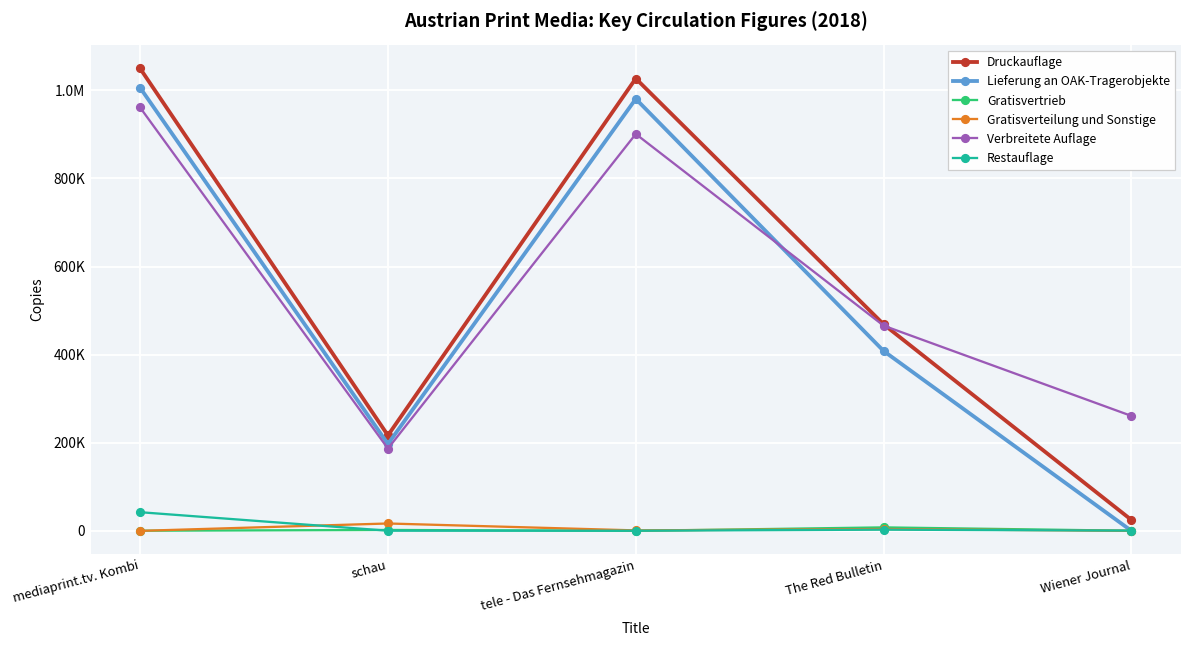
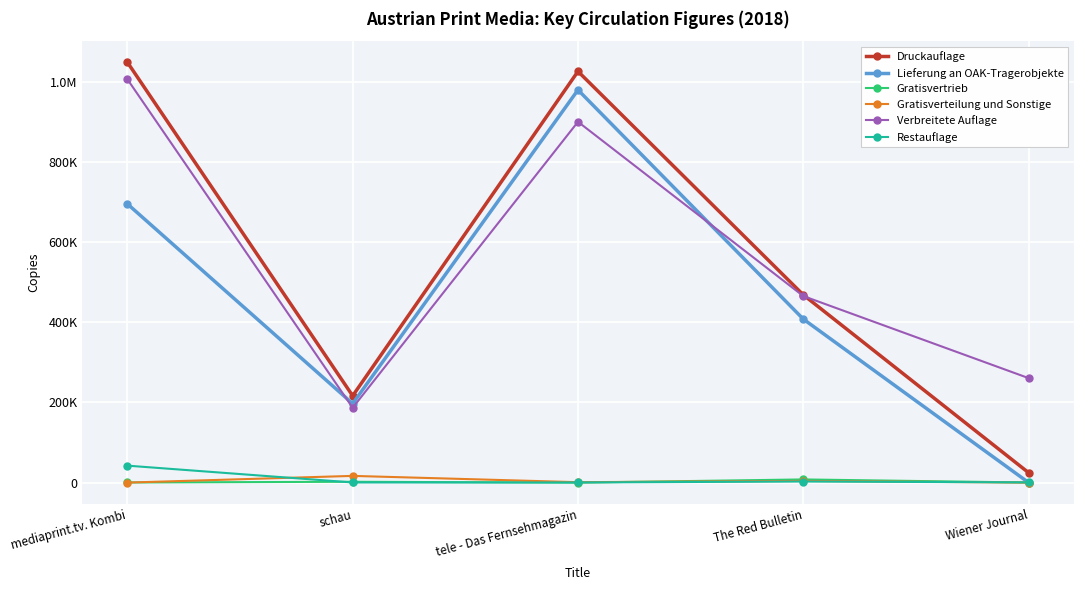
Lieferung an OAK-Tragerobjekte, mediaprint.tv. Kombi: 1010000 -> 700000
Verbreitete Auflage, mediaprint.tv. Kombi: 960000 -> 1010000
